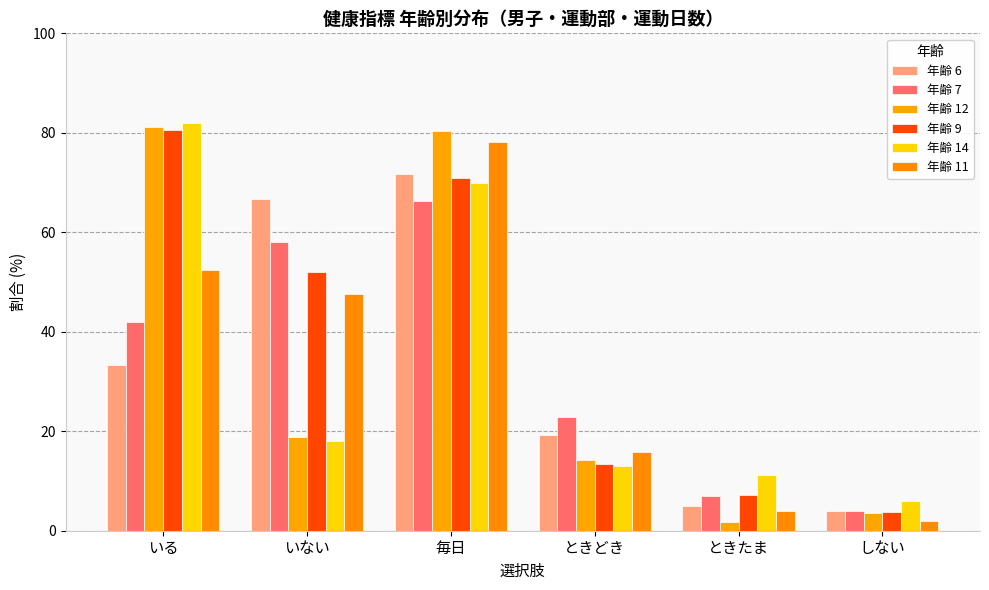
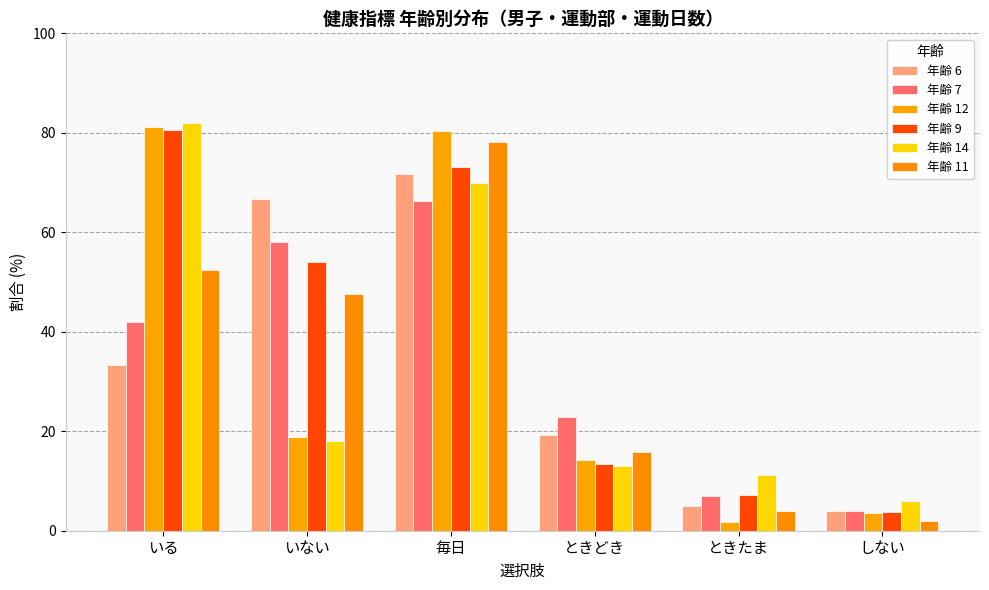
年齢 9, いない: 52 -> 54
年齢 9, 毎日: 71 -> 73
